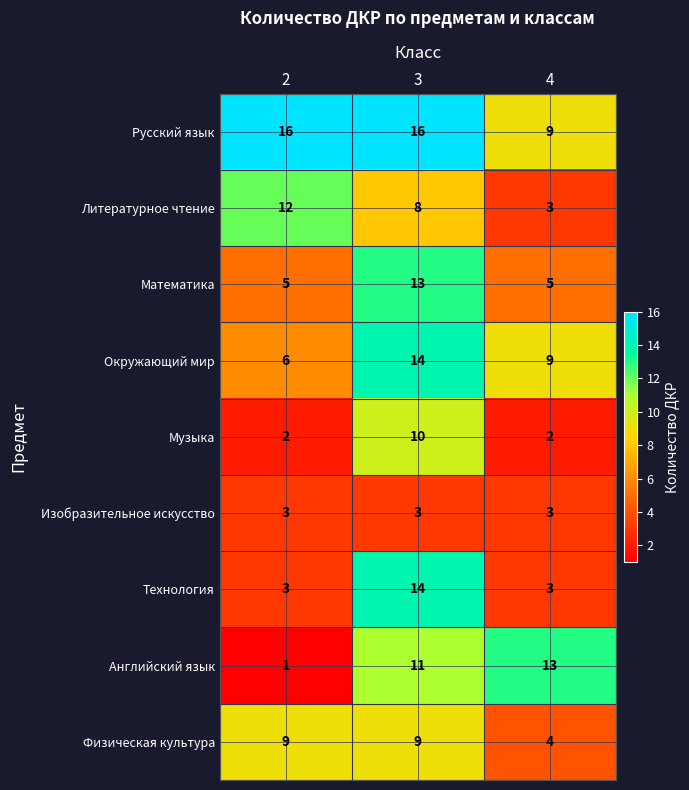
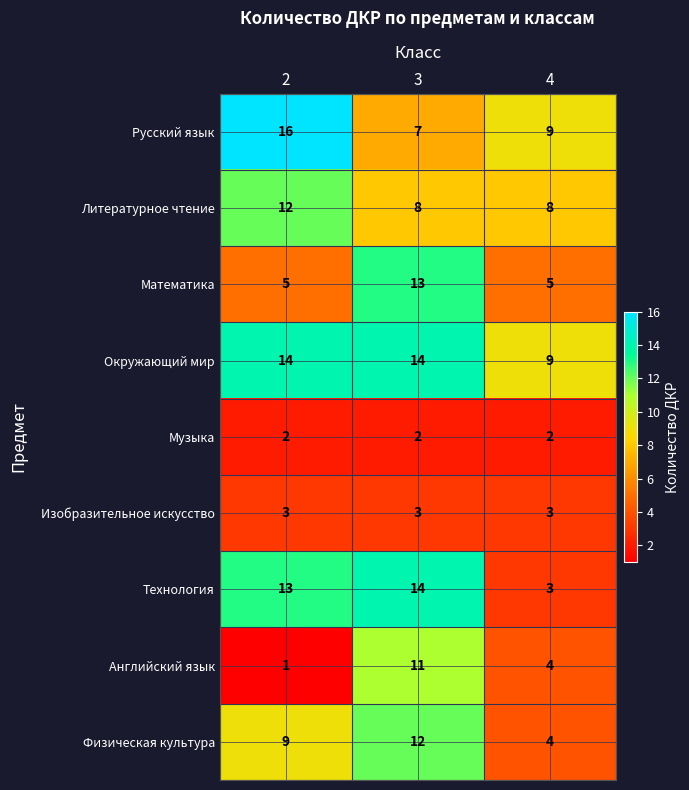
Русский язык, 3: 16 -> 7
Литературное чтение, 4: 3 -> 8
Окружающий мир, 2: 6 -> 14
Музыка, 3: 10 -> 2
Технология, 2: 3 -> 13
Английский язык, 4: 13 -> 4
Физическая культура, 3: 9 -> 12
